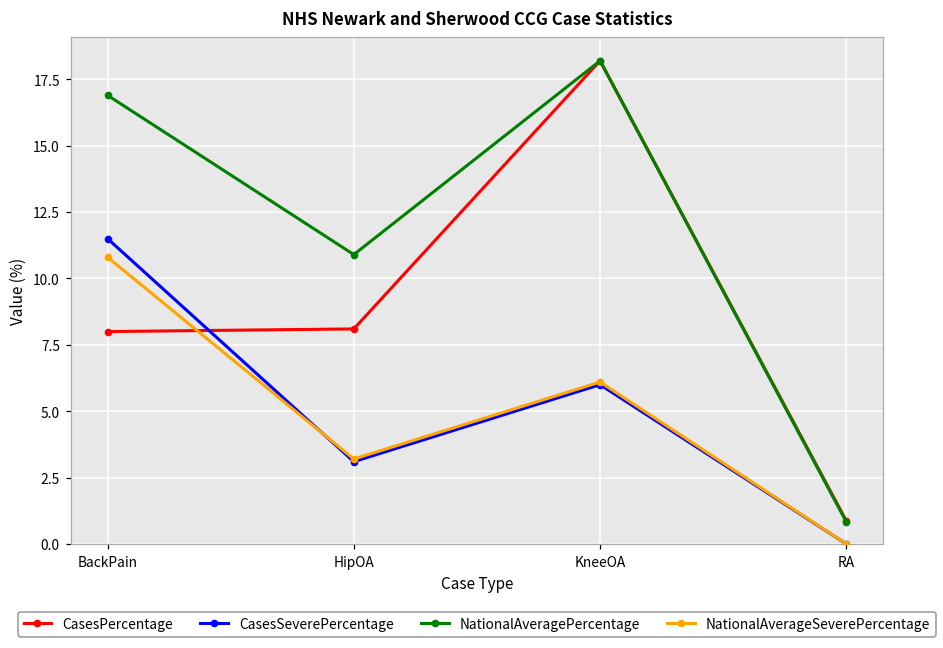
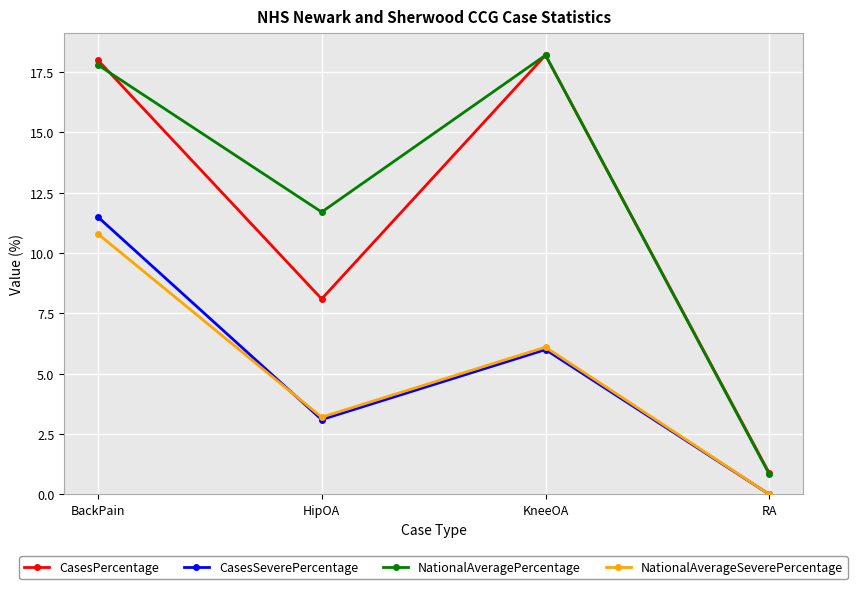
CasesPercentage, BackPain: 8 -> 18
NationalAveragePercentage, BackPain: 16.9 -> 17.8
NationalAveragePercentage, HipOA: 10.9 -> 11.7
